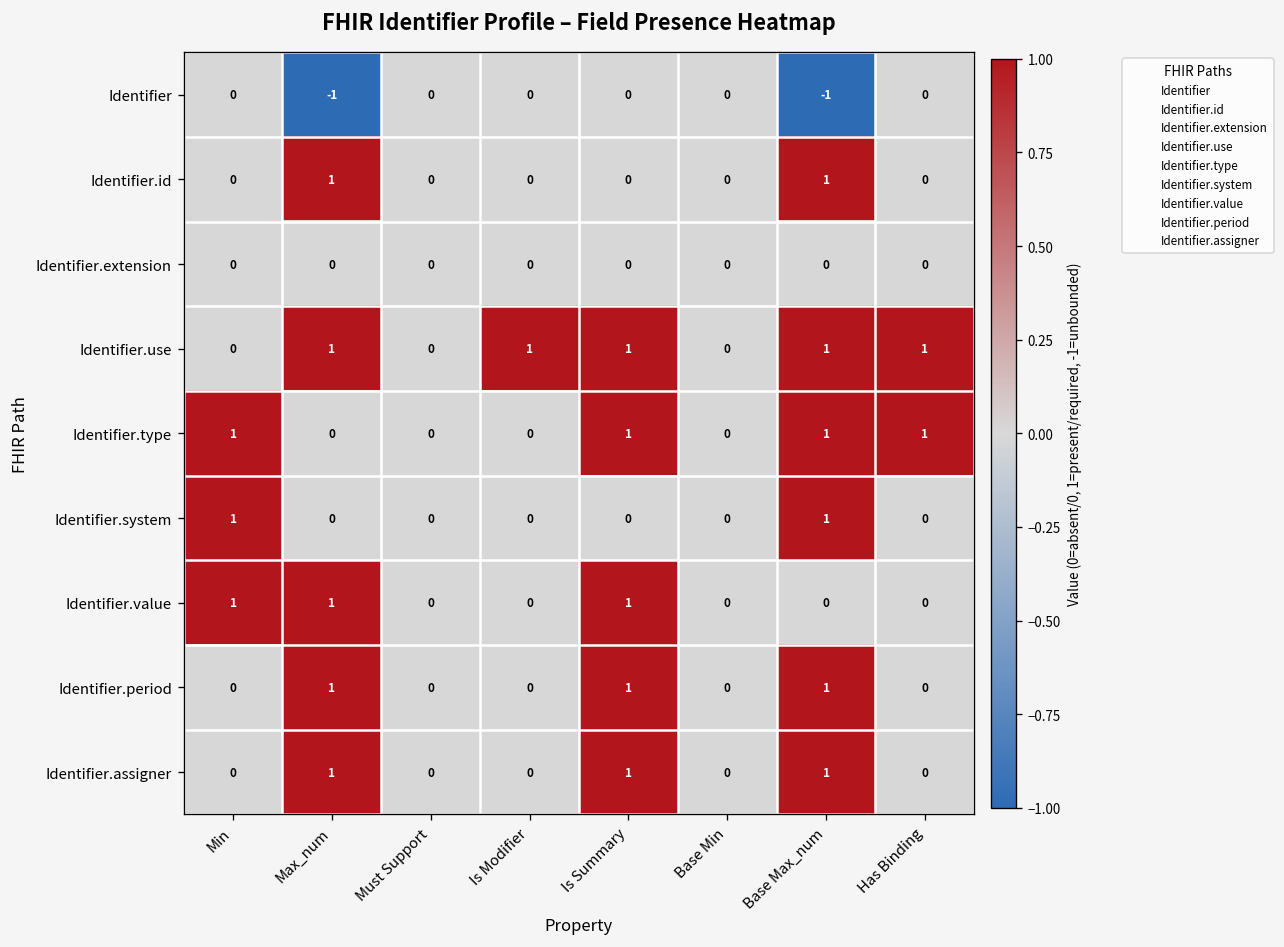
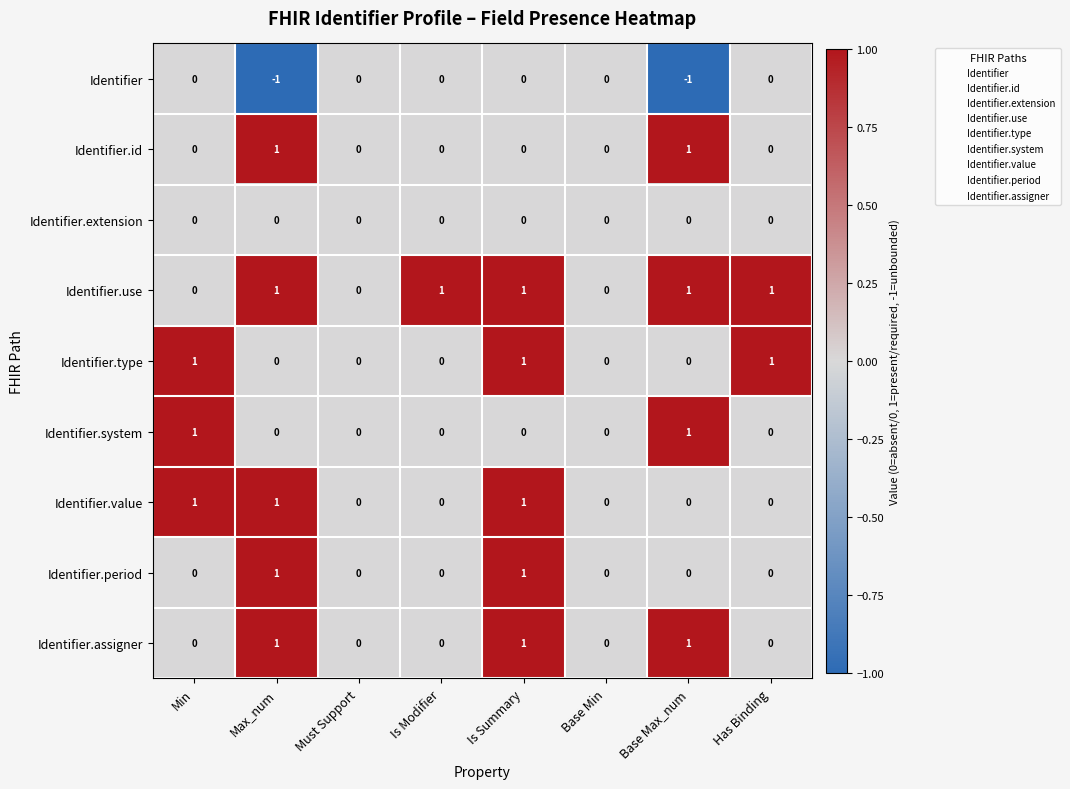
Identifier.type, Base Max_num: 1 -> 0
Identifier.period, Base Max_num: 1 -> 0
